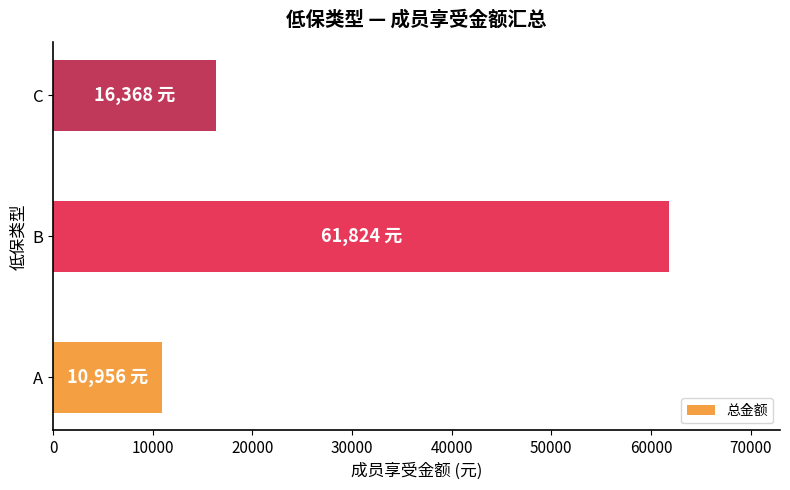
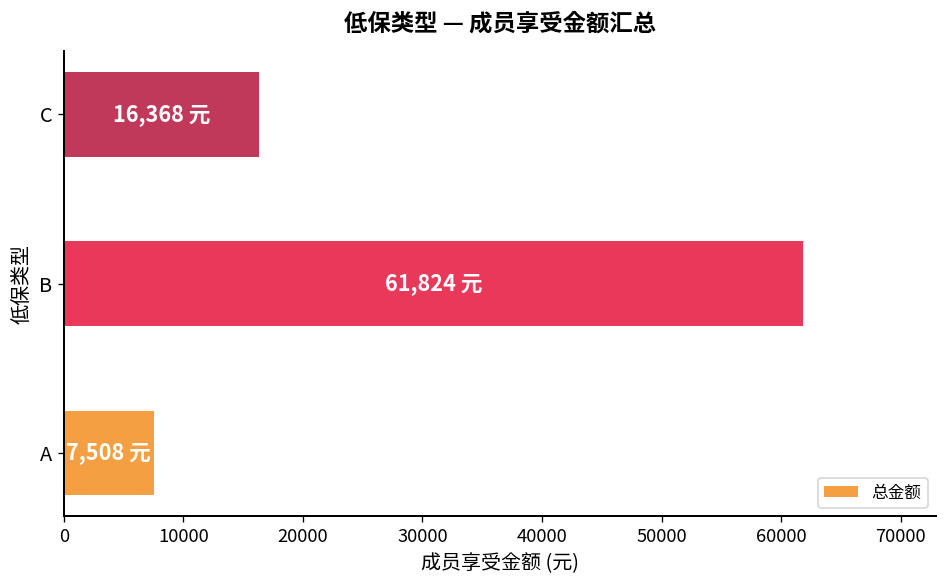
A: 10,956 -> 7,508
